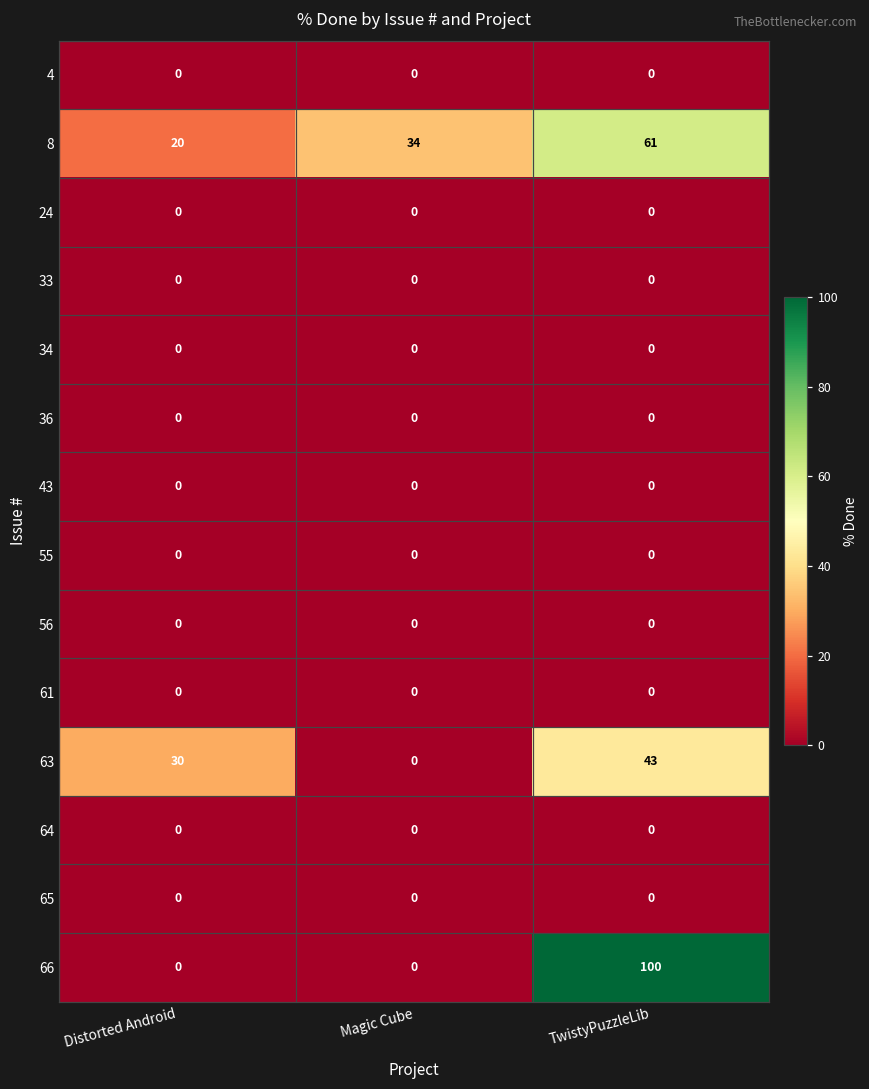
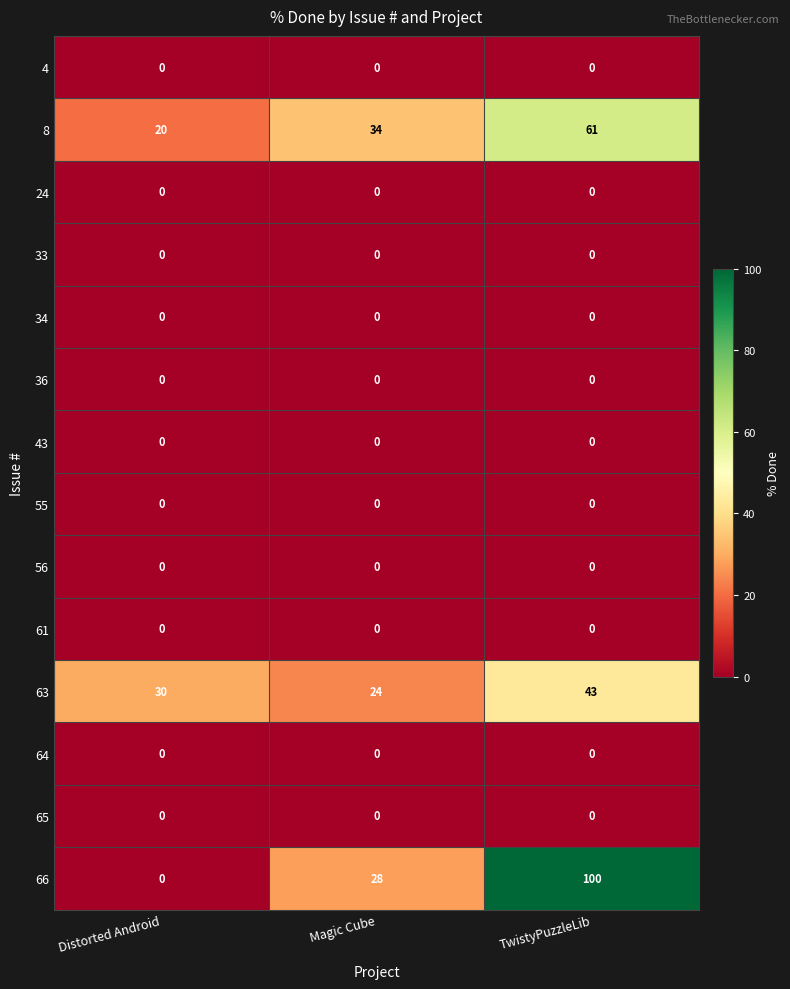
63, Magic Cube: 0 -> 24
66, Magic Cube: 0 -> 28
